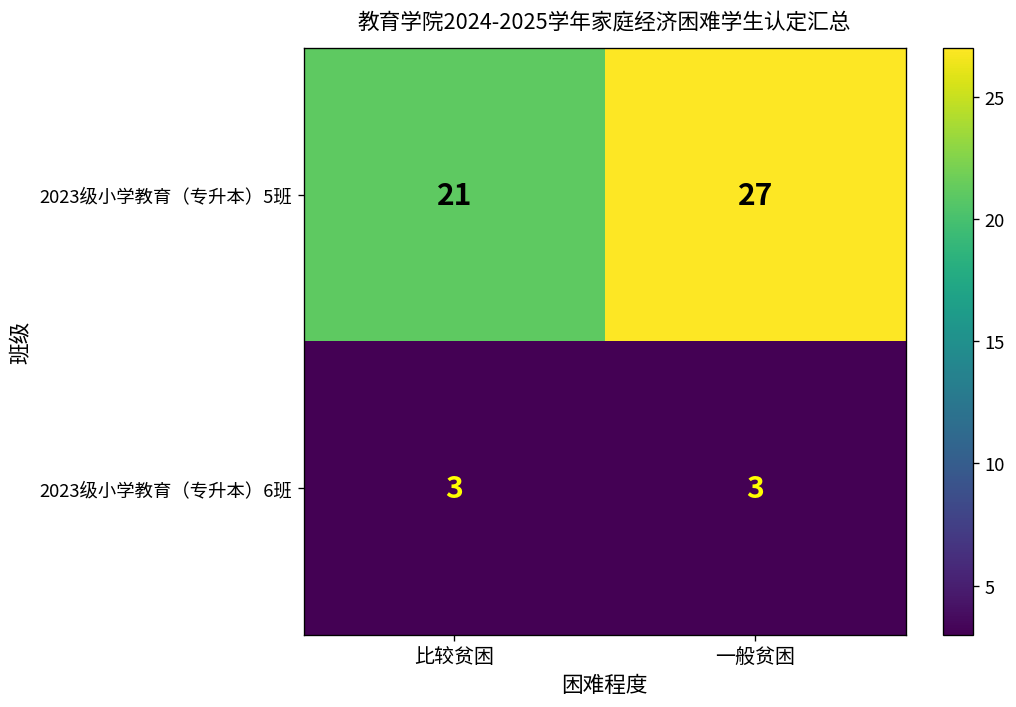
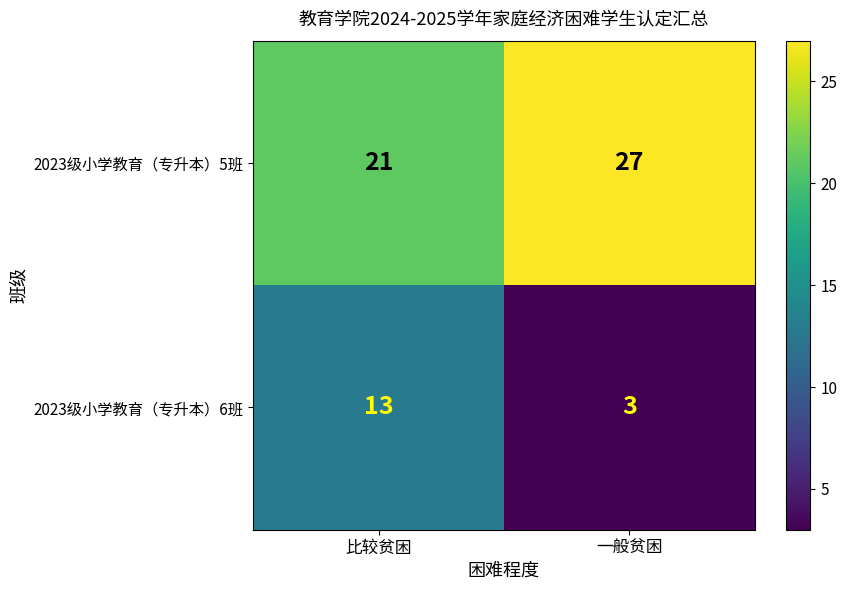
2023级小学教育（专升本）6班, 比较贫困: 3 -> 13
